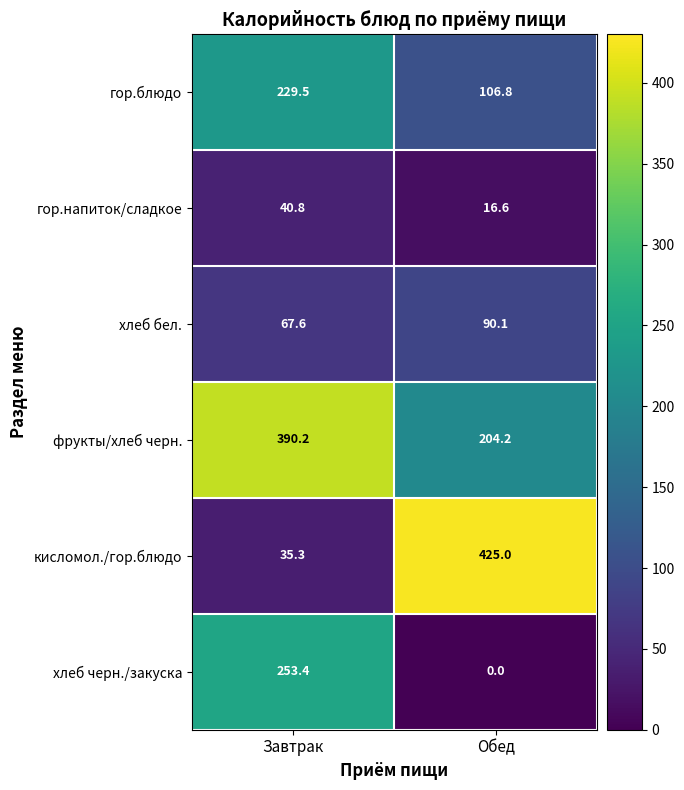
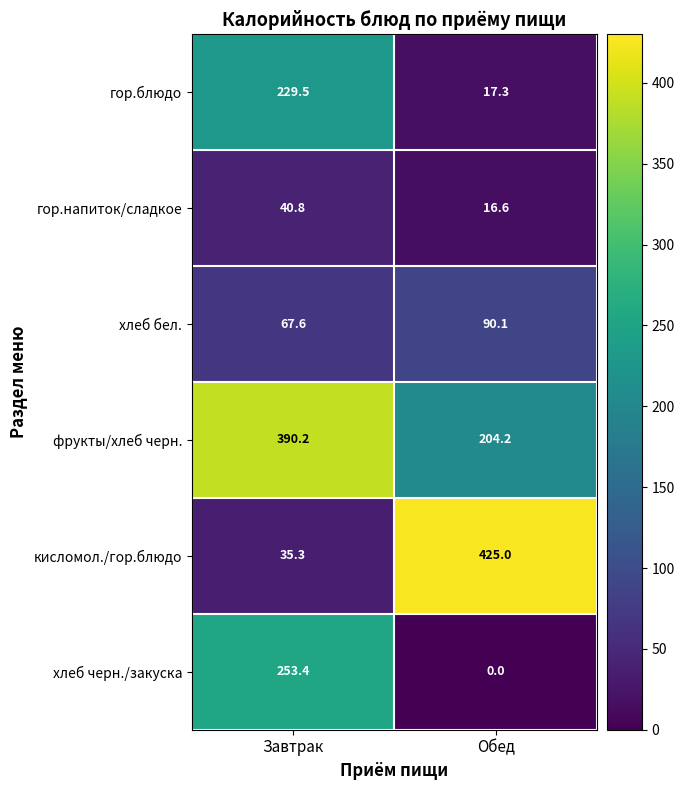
гор.блюдо, Обед: 106.8 -> 17.3
